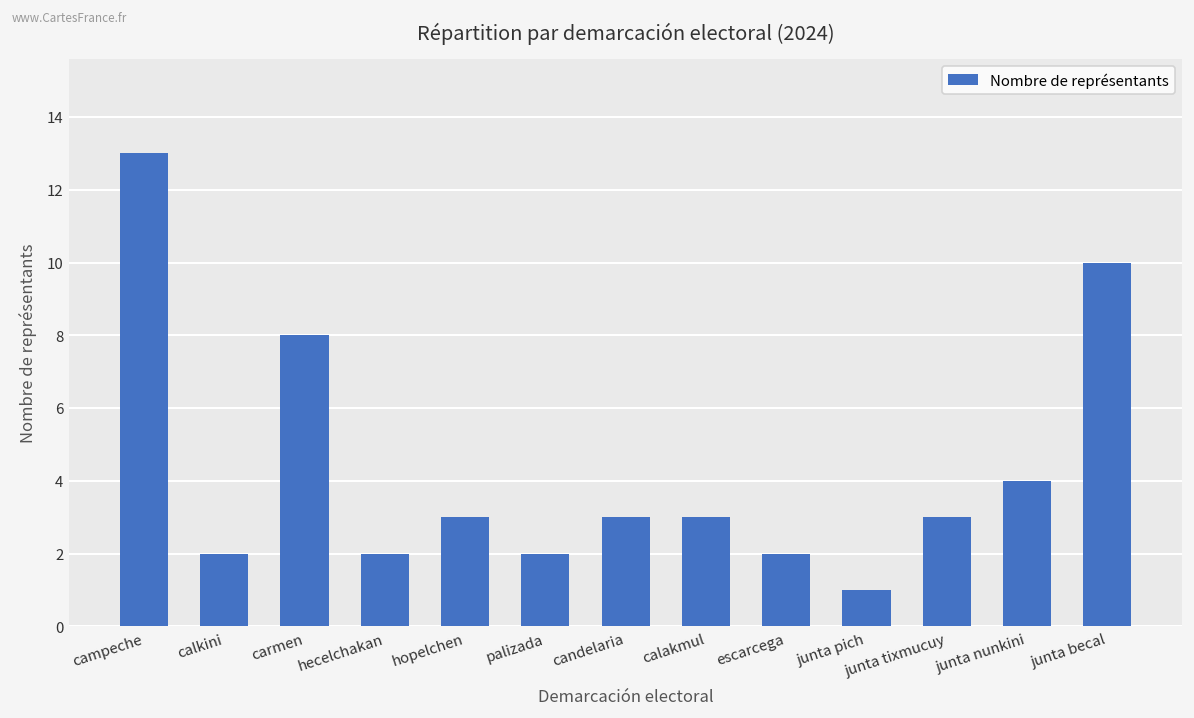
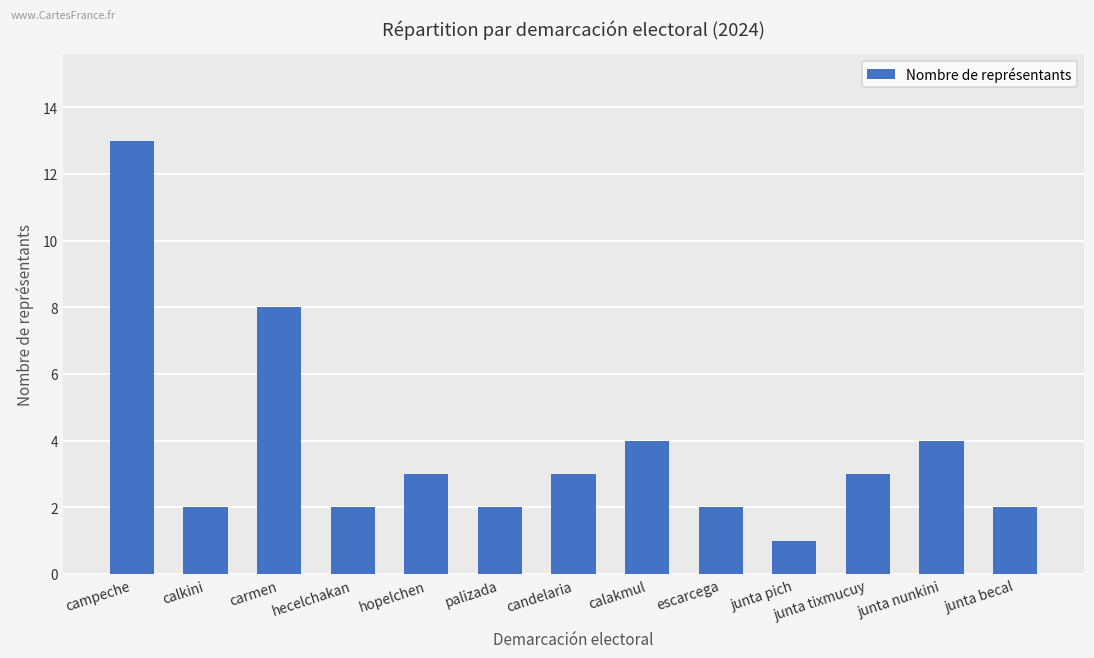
calakmul: 3 -> 4
junta becal: 10 -> 2
